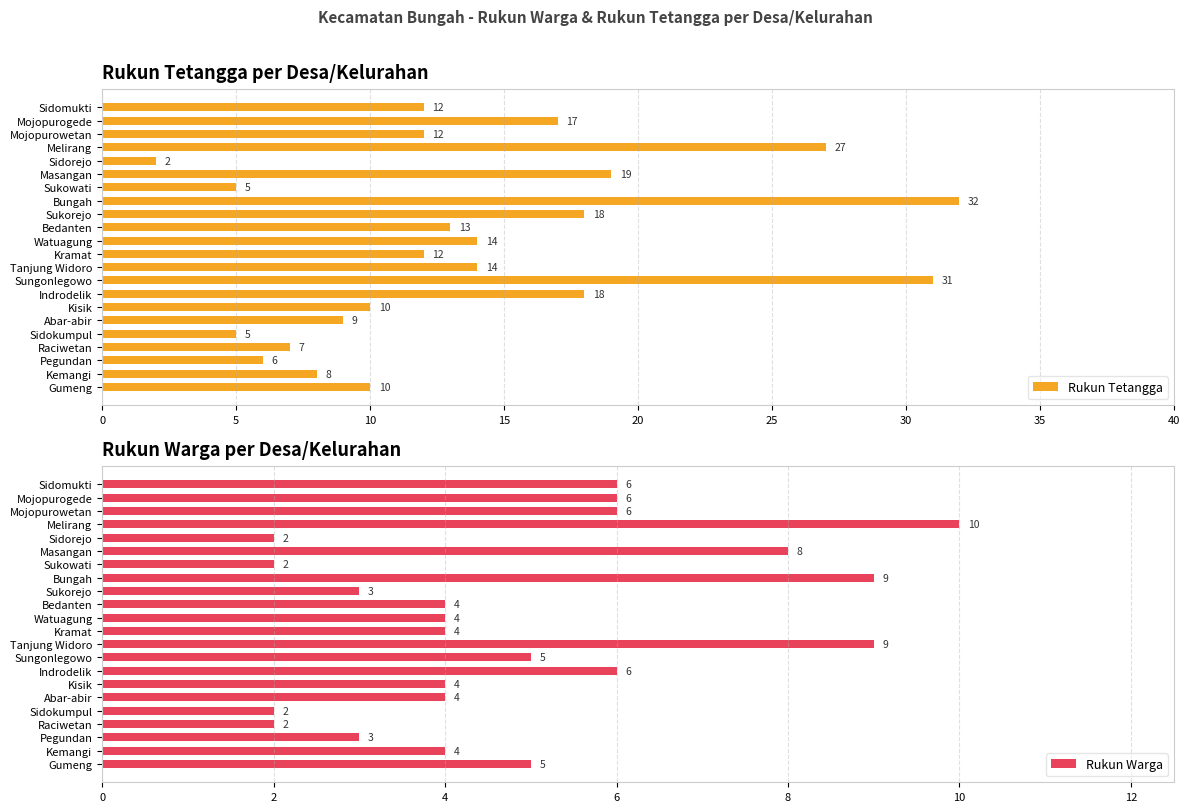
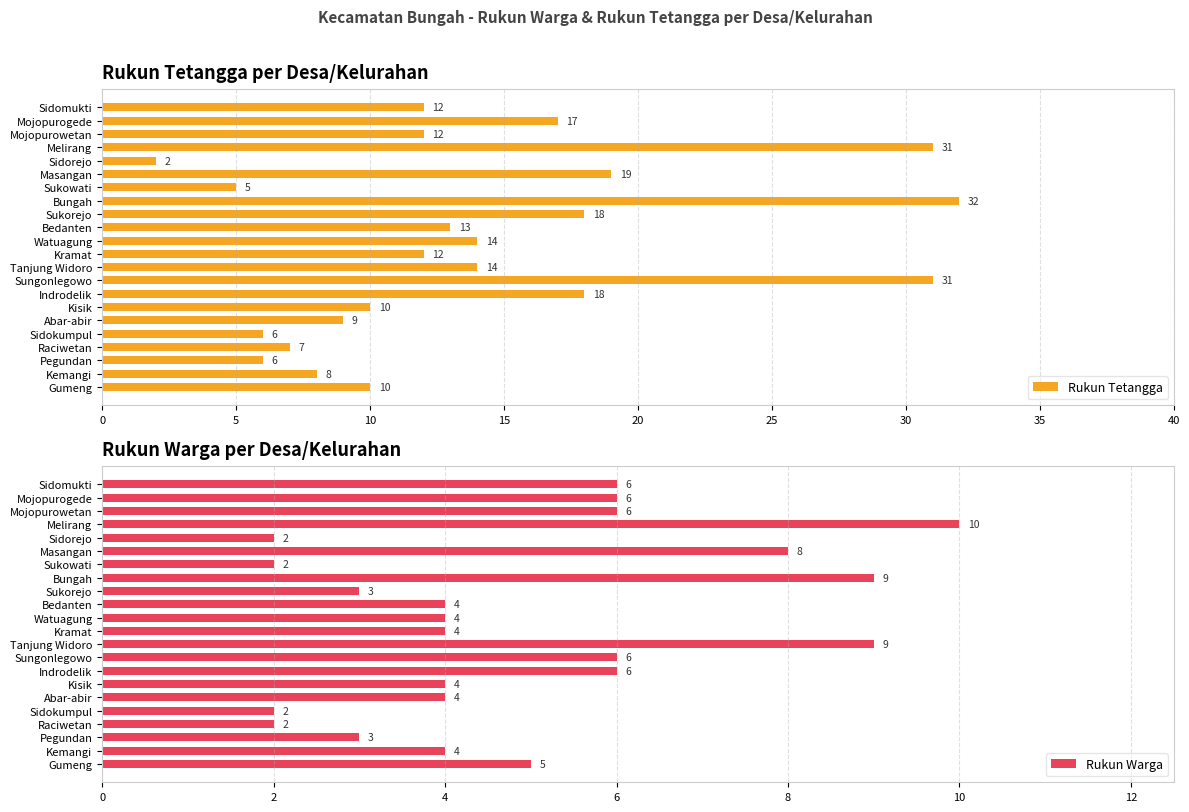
Rukun Tetangga per Desa/Kelurahan, Melirang: 27 -> 31
Rukun Tetangga per Desa/Kelurahan, Sidokumpul: 5 -> 6
Rukun Warga per Desa/Kelurahan, Sungonlegowo: 5 -> 6
